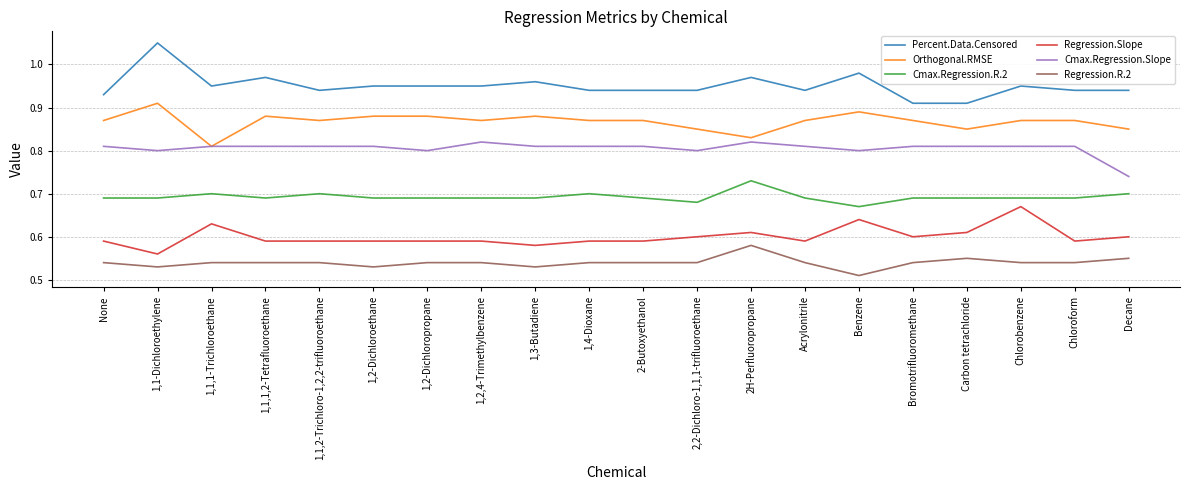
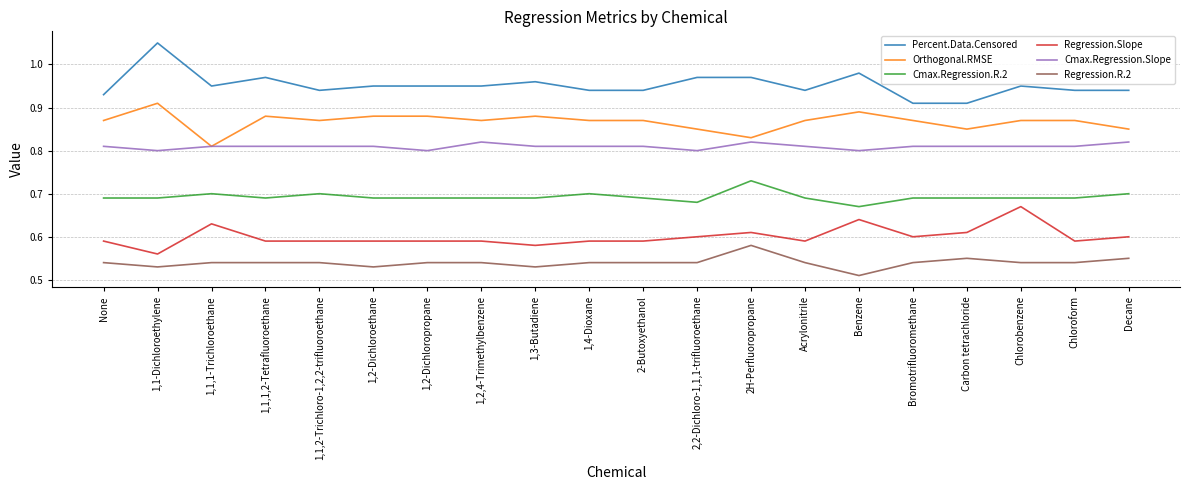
Percent.Data.Censored, 2,2-Dichloro-1,1,1-trifluoroethane: 0.94 -> 0.97
Cmax.Regression.Slope, Decane: 0.74 -> 0.82
